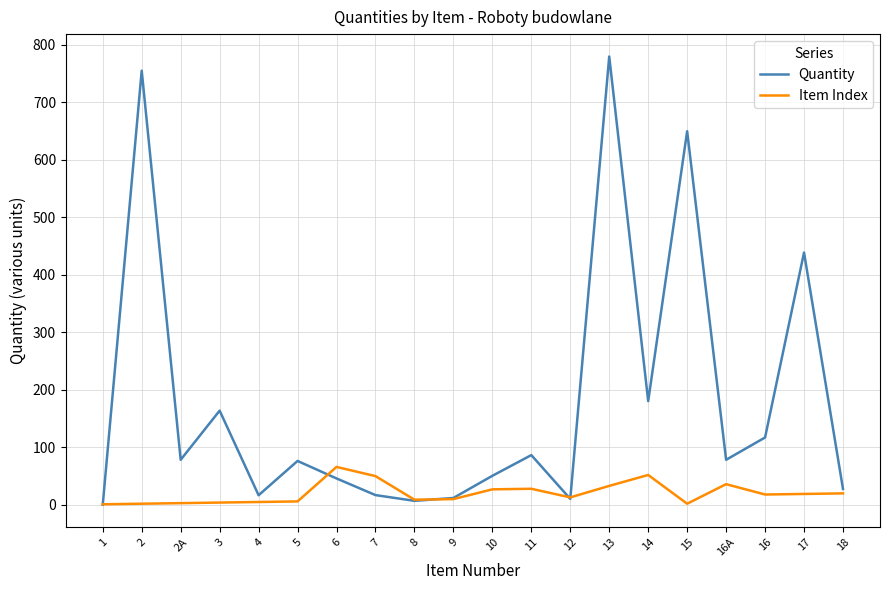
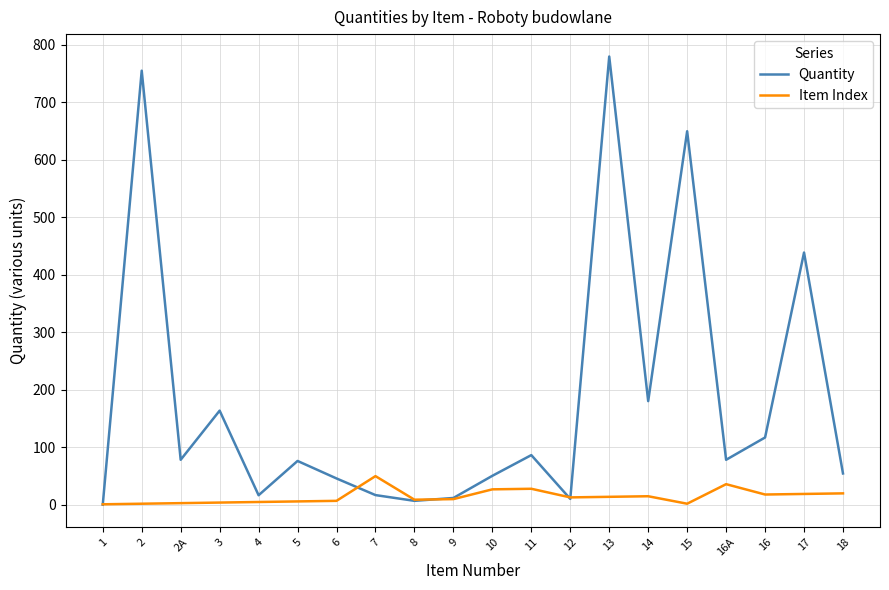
Item Index, 6: 70 -> 10
Item Index, 13: 30 -> 10
Item Index, 14: 50 -> 20
Quantity, 18: 30 -> 50
